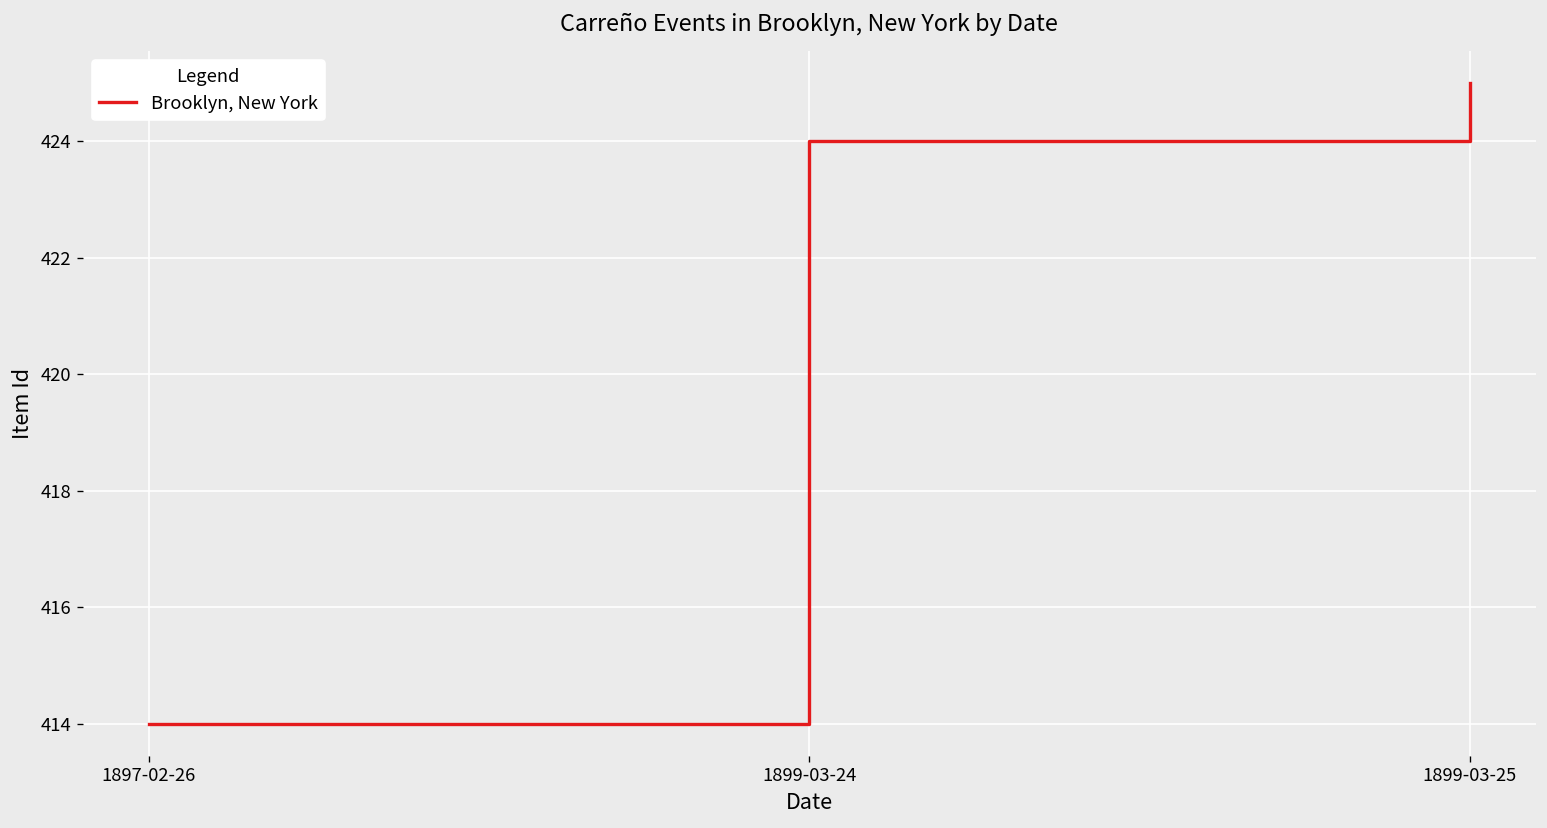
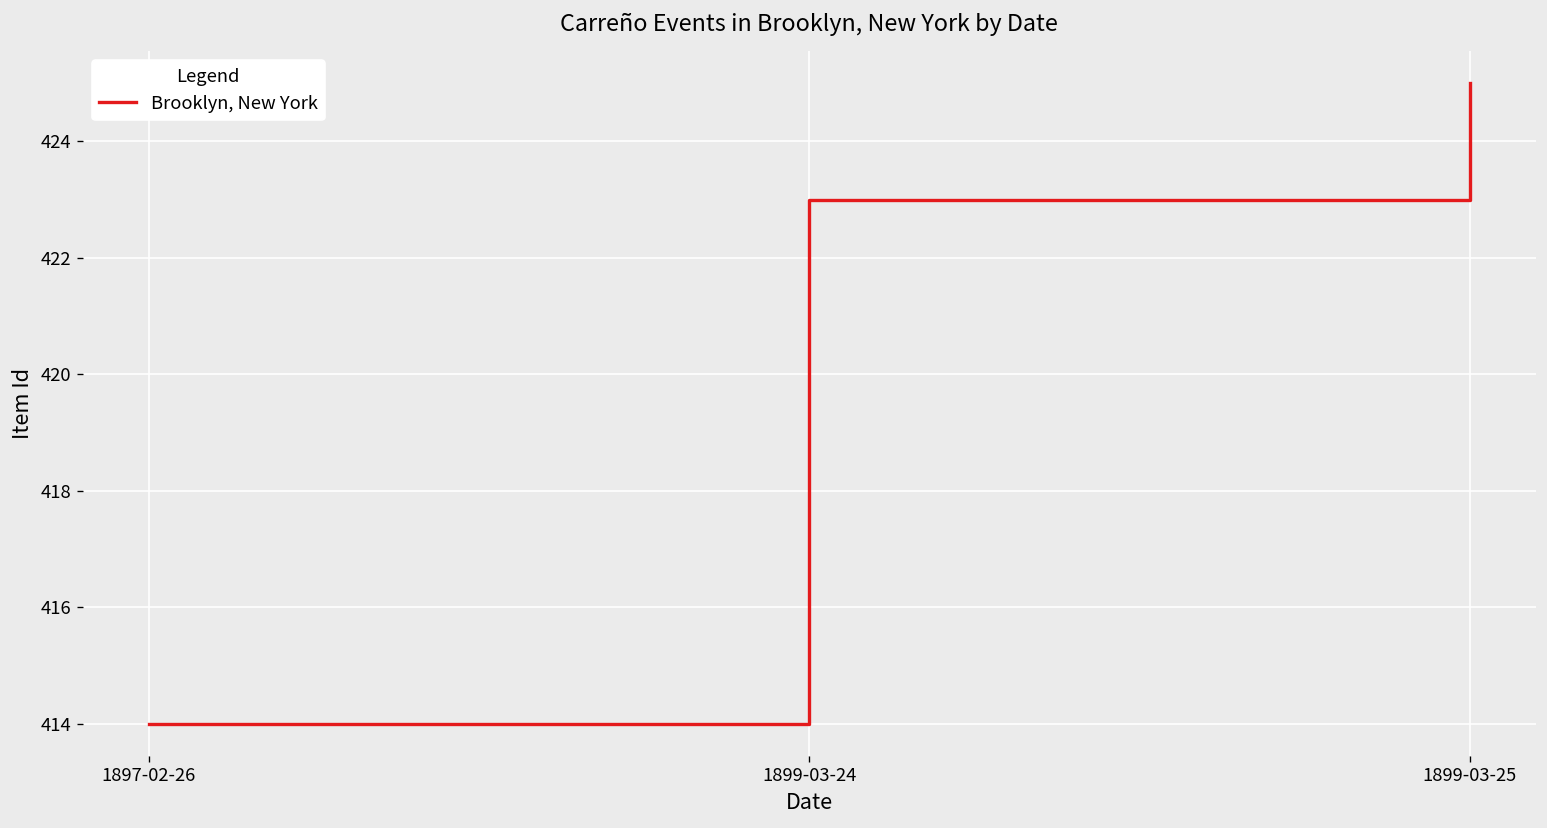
1899-03-24: 424 -> 423
